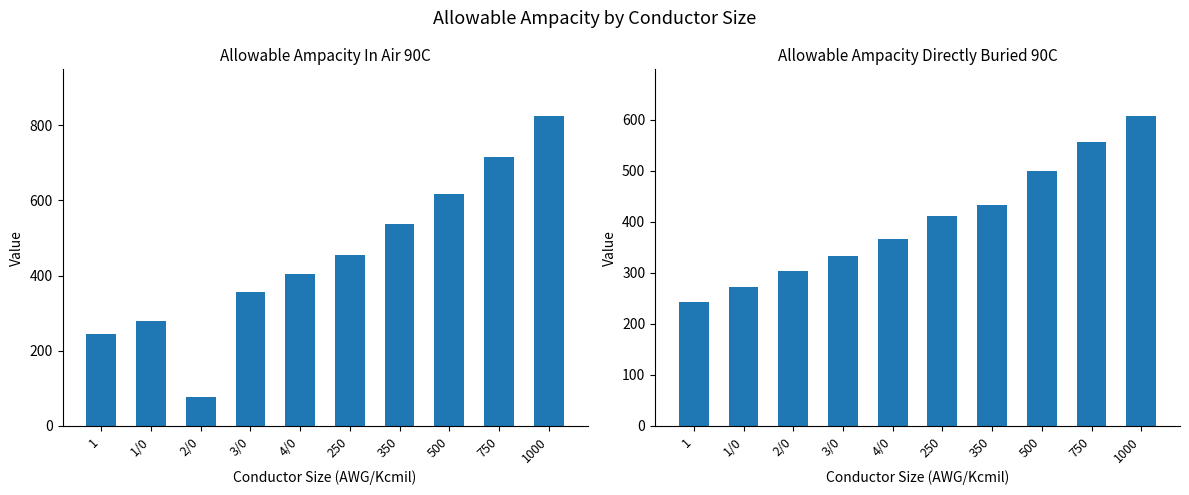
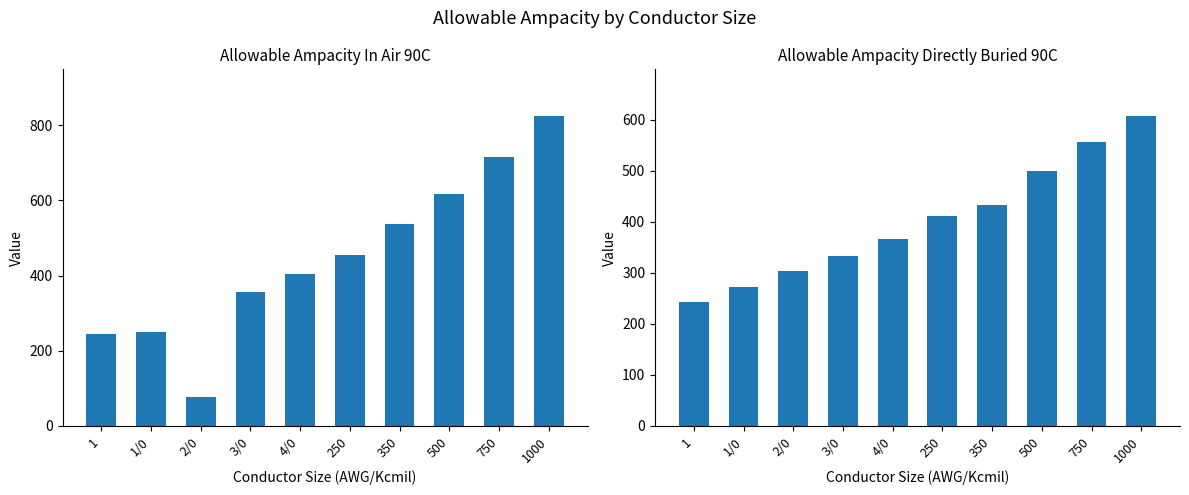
Allowable Ampacity In Air 90C, 1/0: 280 -> 250
